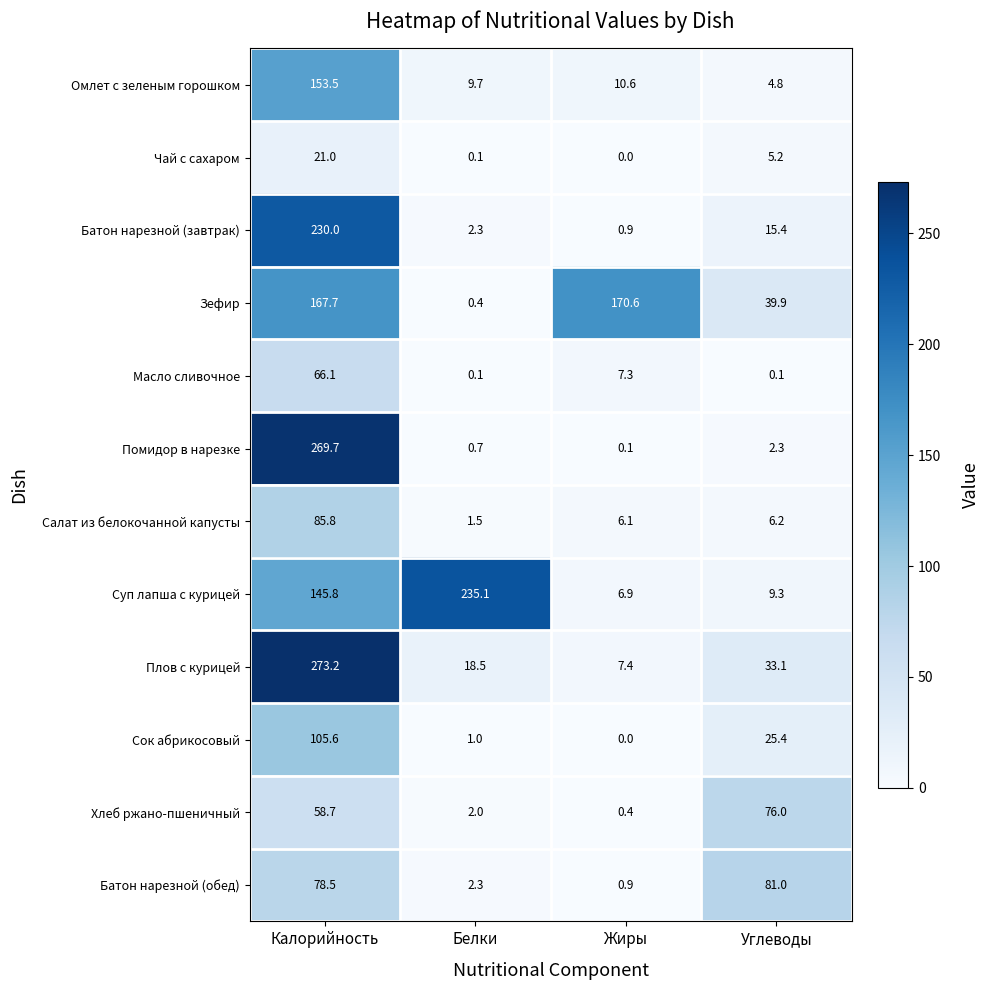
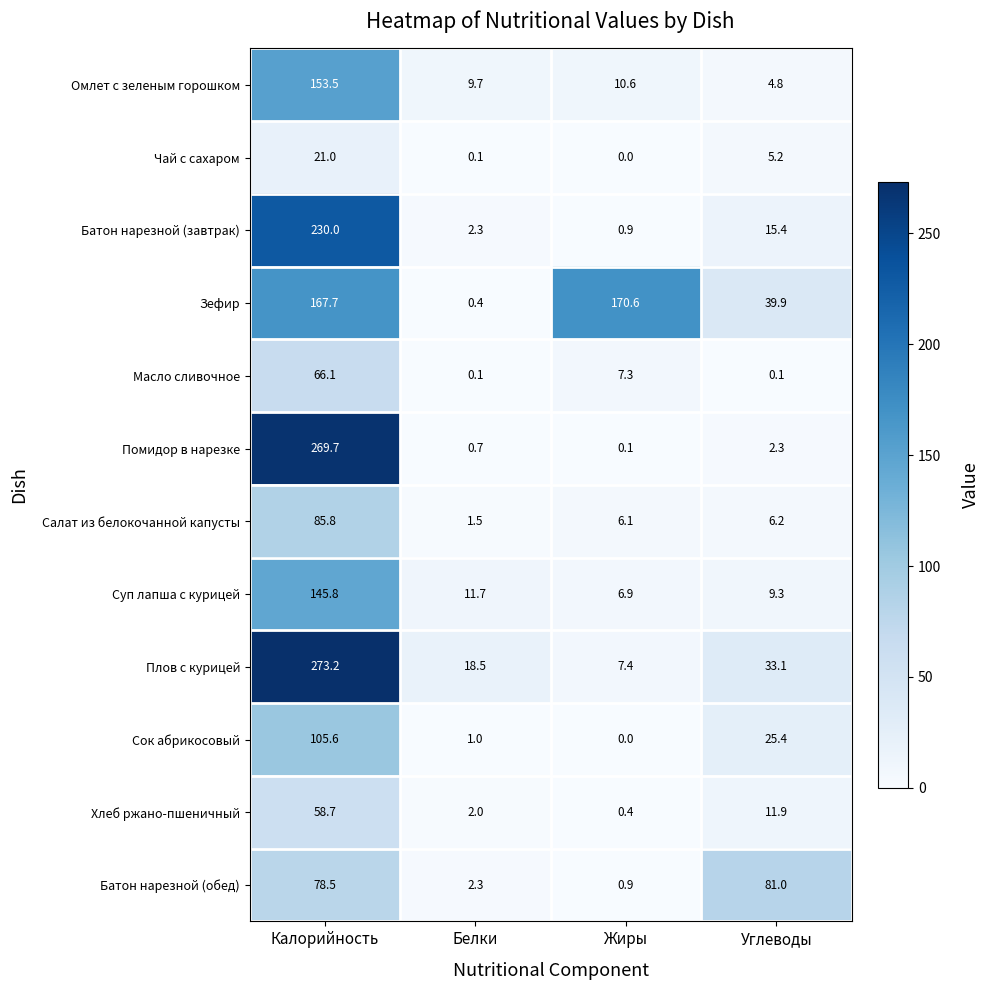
Суп лапша с курицей, Белки: 235.1 -> 11.7
Хлеб ржано-пшеничный, Углеводы: 76.0 -> 11.9
